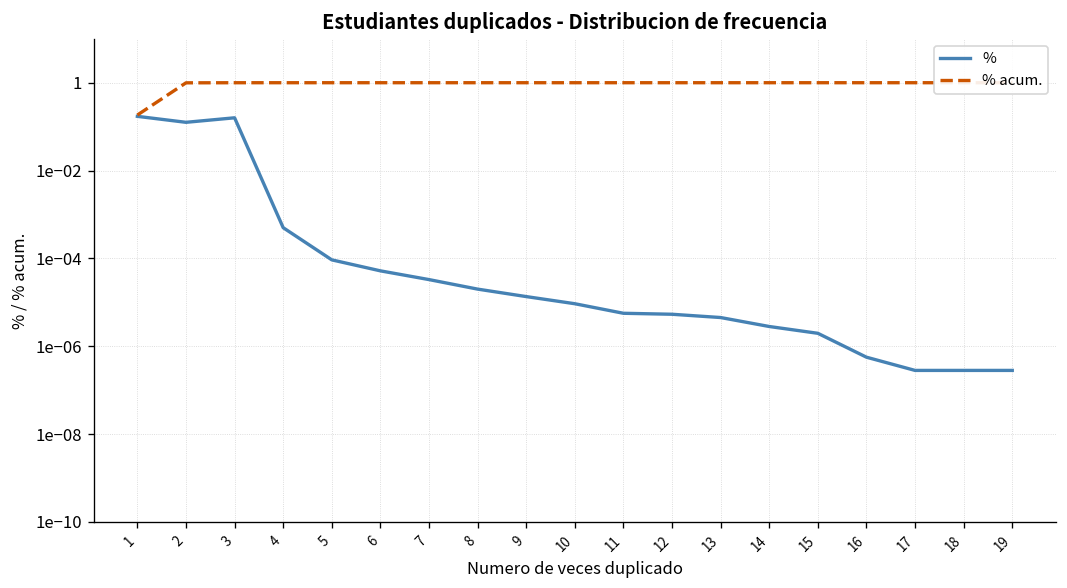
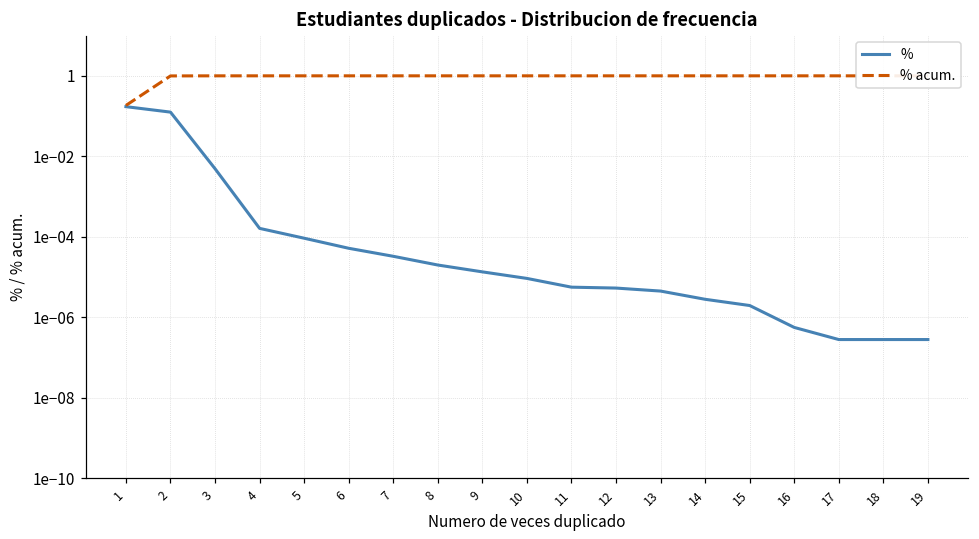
%, 3: 0.16 -> 0.005
%, 4: 0.0005 -> 0.0002
